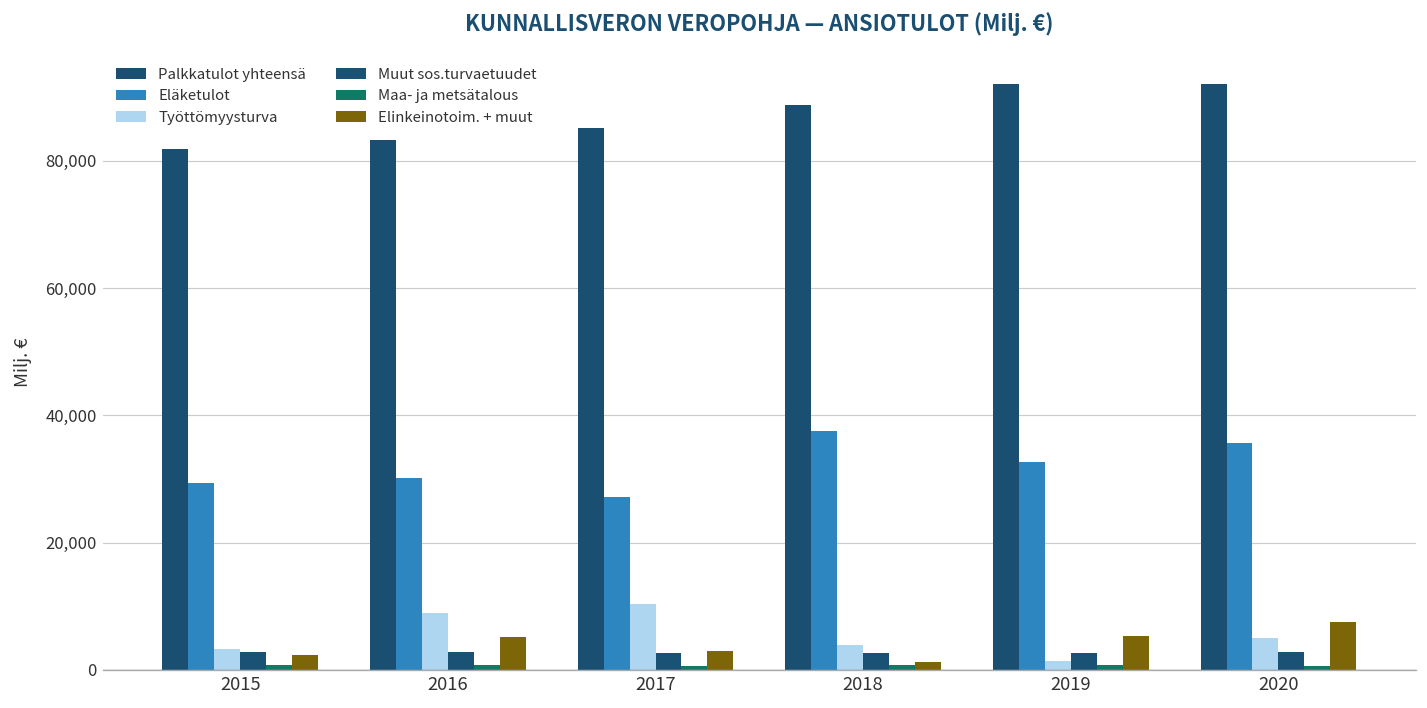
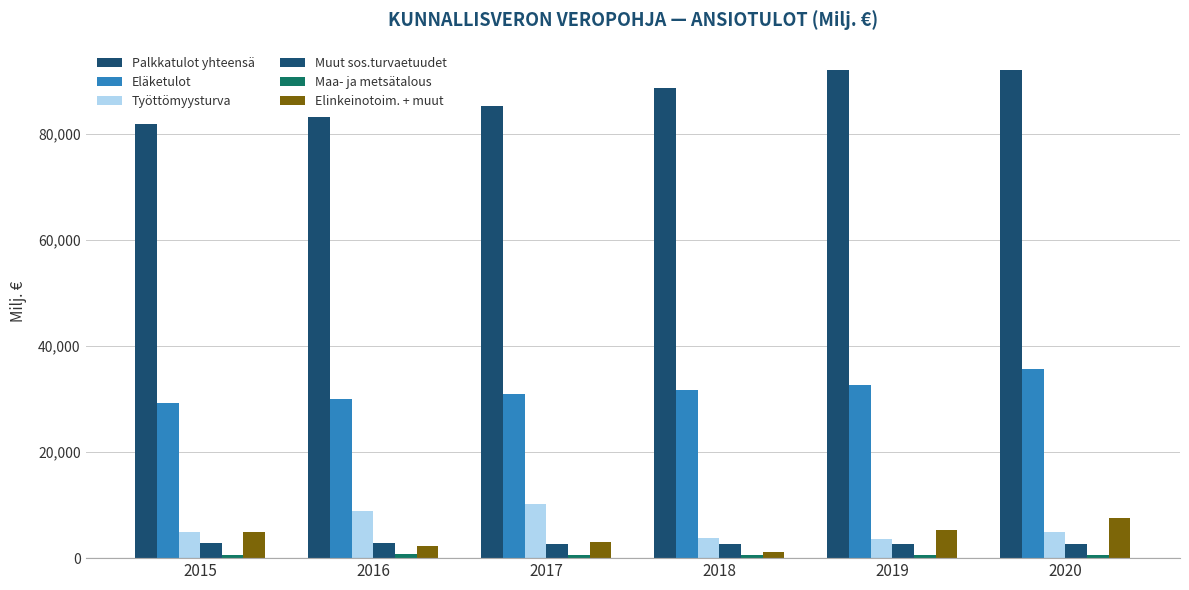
Työttömyysturva, 2015: 3,000 -> 5,000
Elinkeinotoim. + muut, 2015: 2,000 -> 5,000
Elinkeinotoim. + muut, 2016: 5,000 -> 2,000
Eläketulot, 2017: 27,000 -> 31,000
Eläketulot, 2018: 38,000 -> 32,000
Työttömyysturva, 2019: 1,000 -> 4,000
